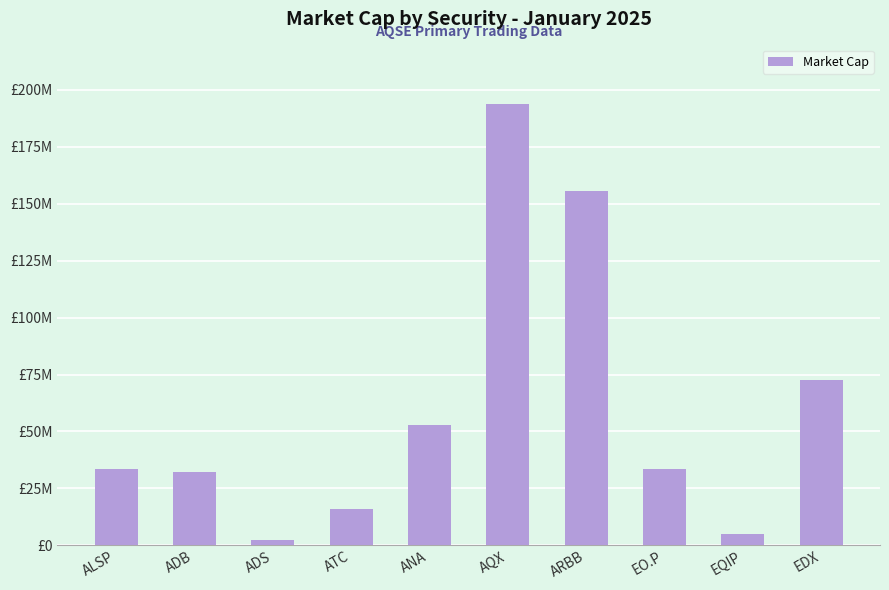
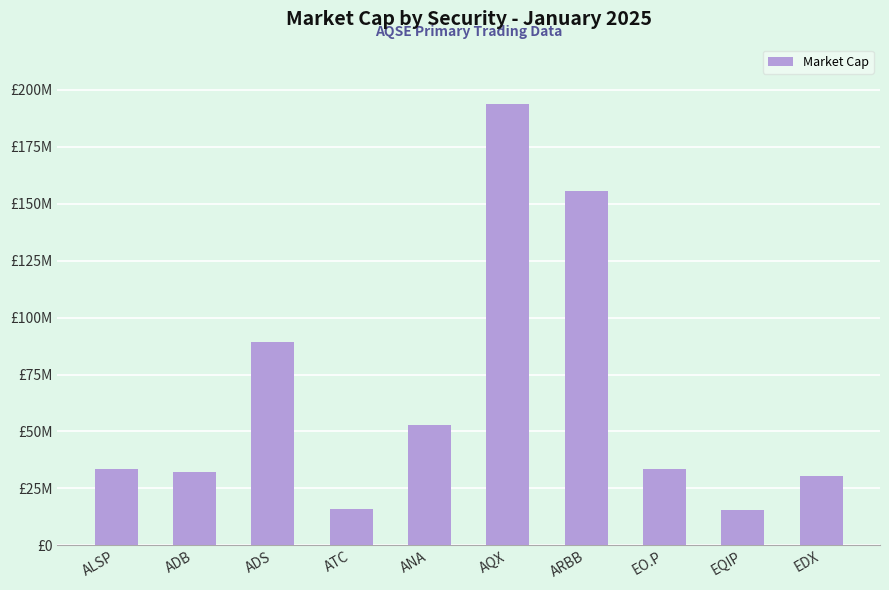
ADS: £2000000 -> £89000000
EQIP: £5000000 -> £15000000
EDX: £73000000 -> £31000000
